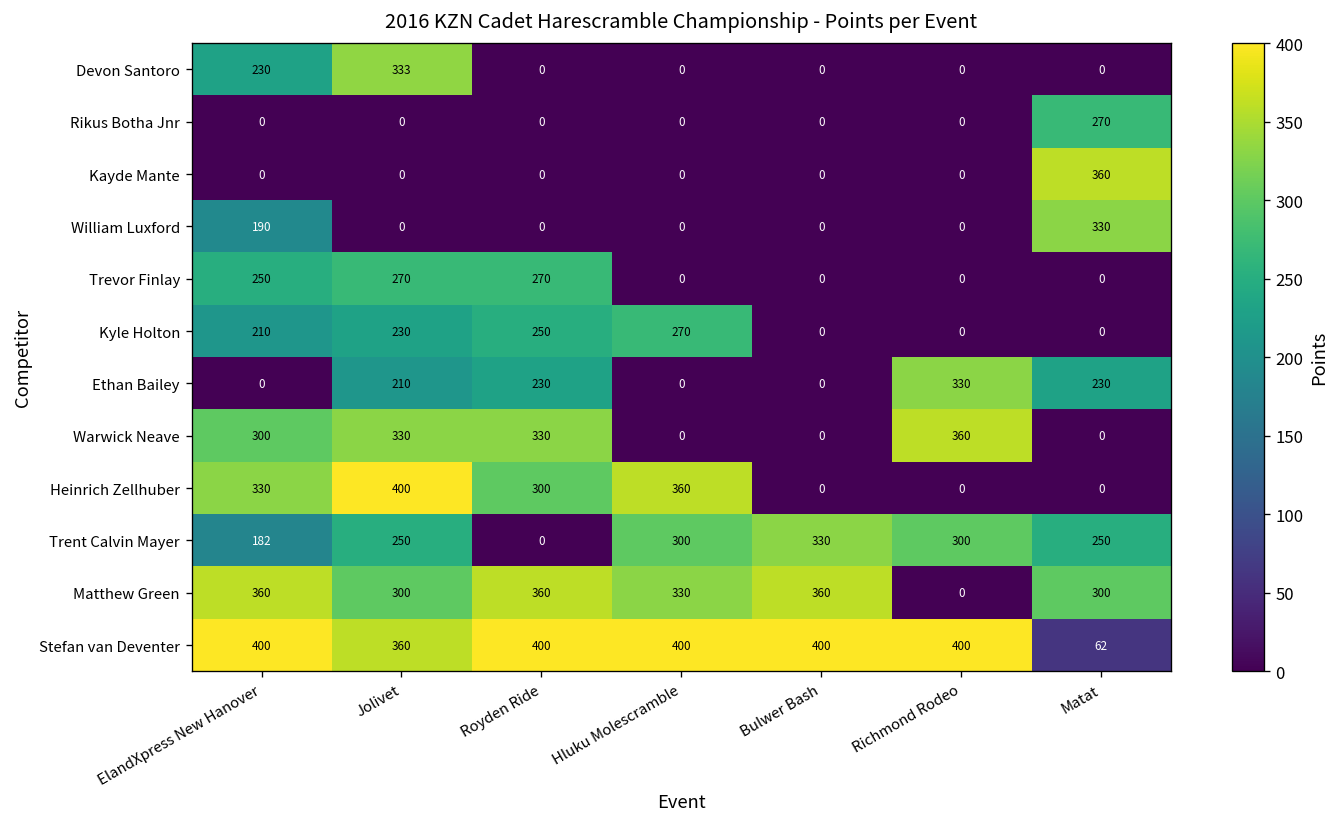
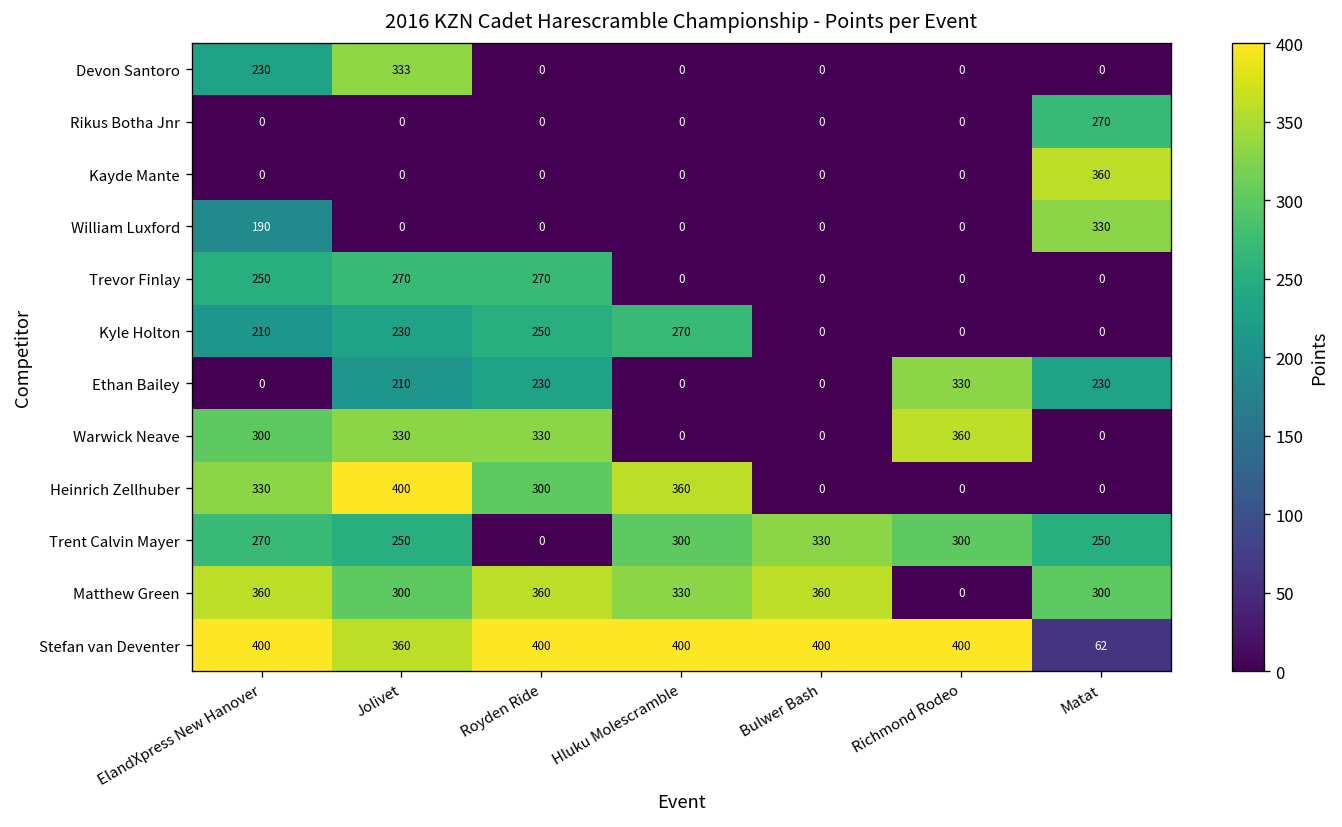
Trent Calvin Mayer, ElandXpress New Hanover: 182 -> 270
